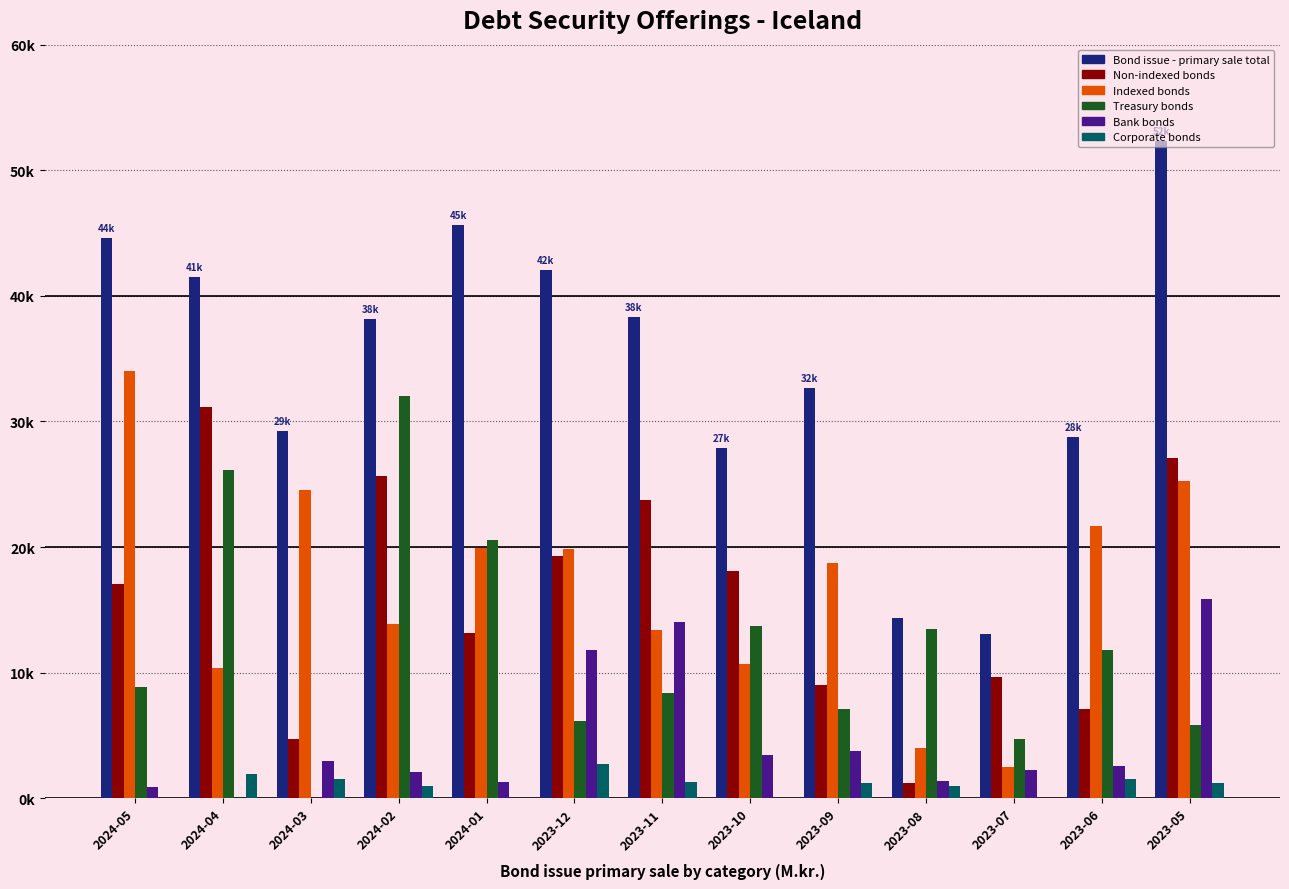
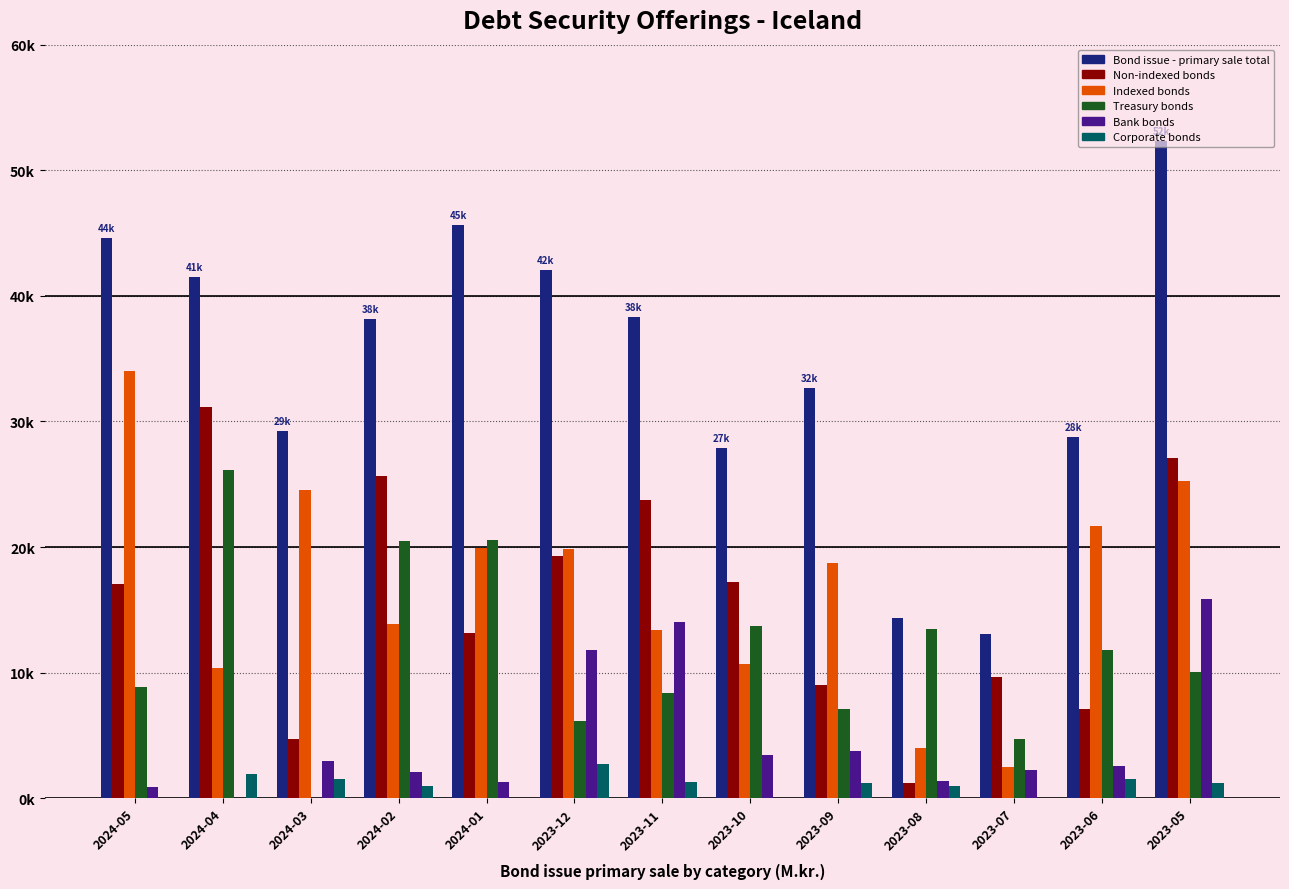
Treasury bonds, 2024-02: 32100 -> 20500
Non-indexed bonds, 2023-10: 18100 -> 17200
Treasury bonds, 2023-05: 5900 -> 10000
